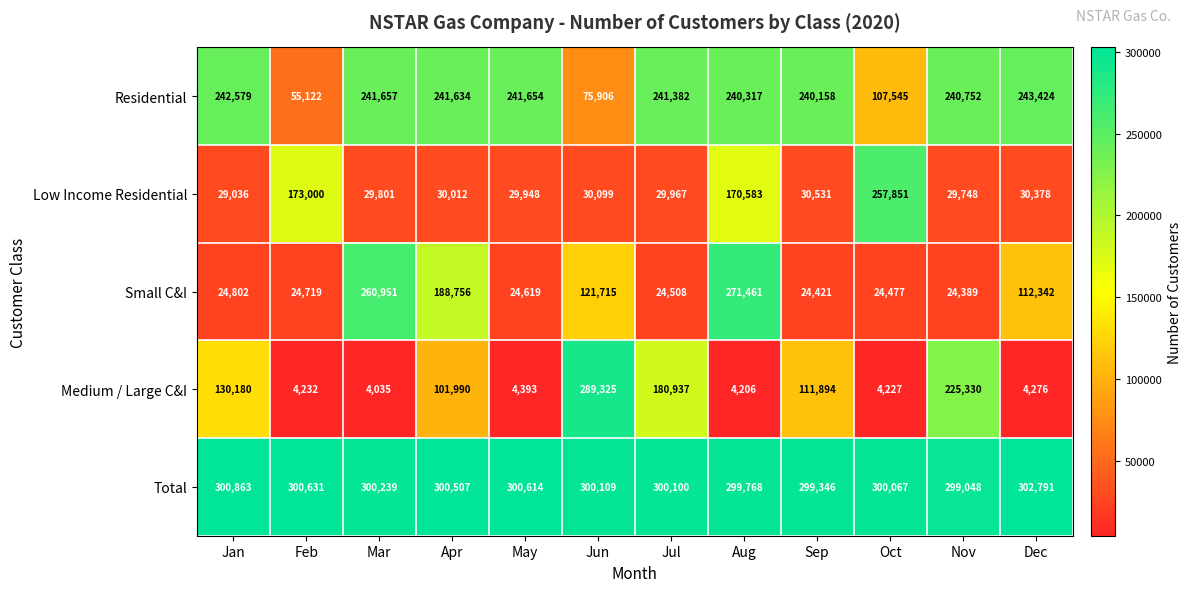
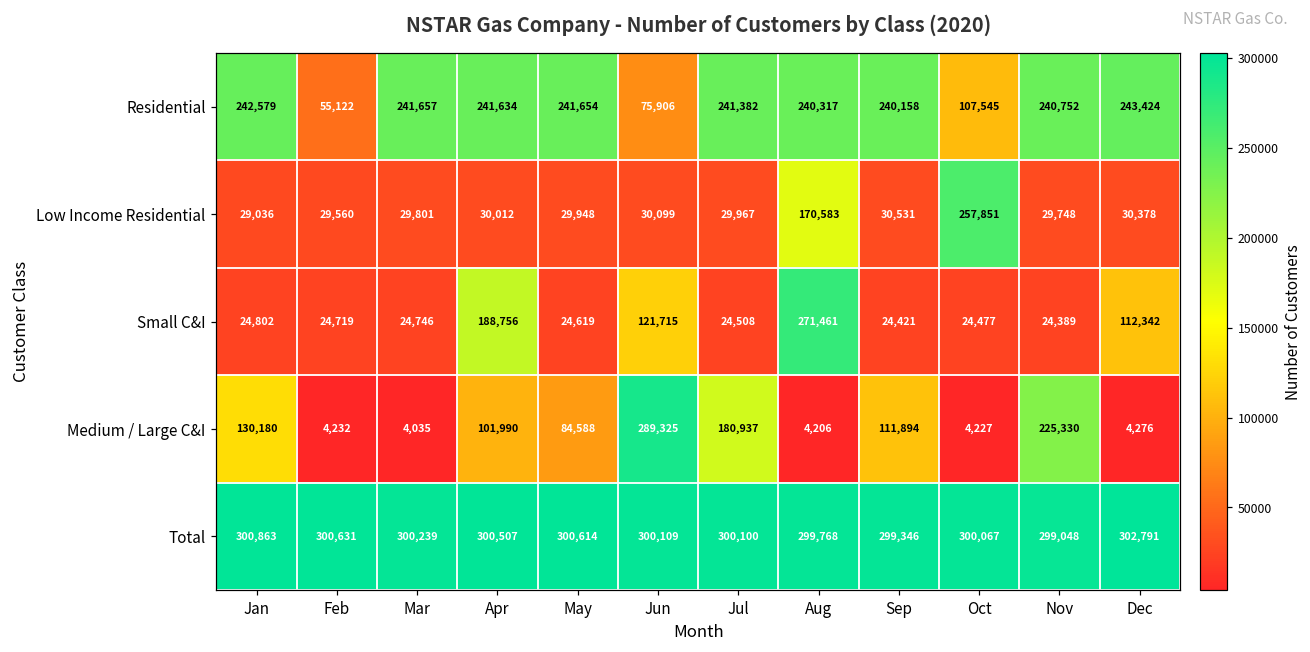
Low Income Residential, Feb: 173,000 -> 29,560
Small C&I, Mar: 260,951 -> 24,746
Medium / Large C&I, May: 4,393 -> 84,588
